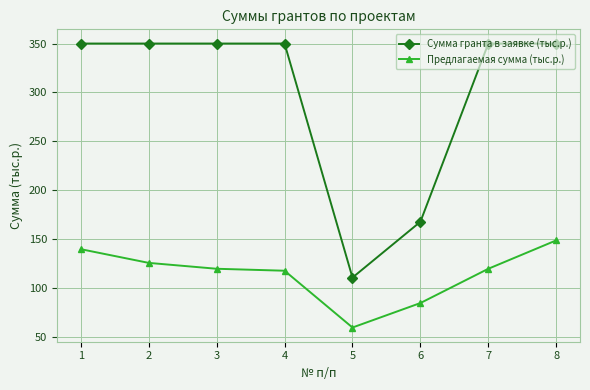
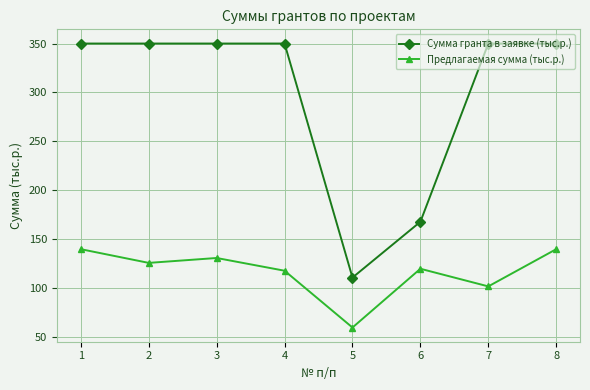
Предлагаемая сумма (тыс.р.), 3: 120 -> 130
Предлагаемая сумма (тыс.р.), 6: 90 -> 120
Предлагаемая сумма (тыс.р.), 7: 120 -> 100
Предлагаемая сумма (тыс.р.), 8: 150 -> 140
